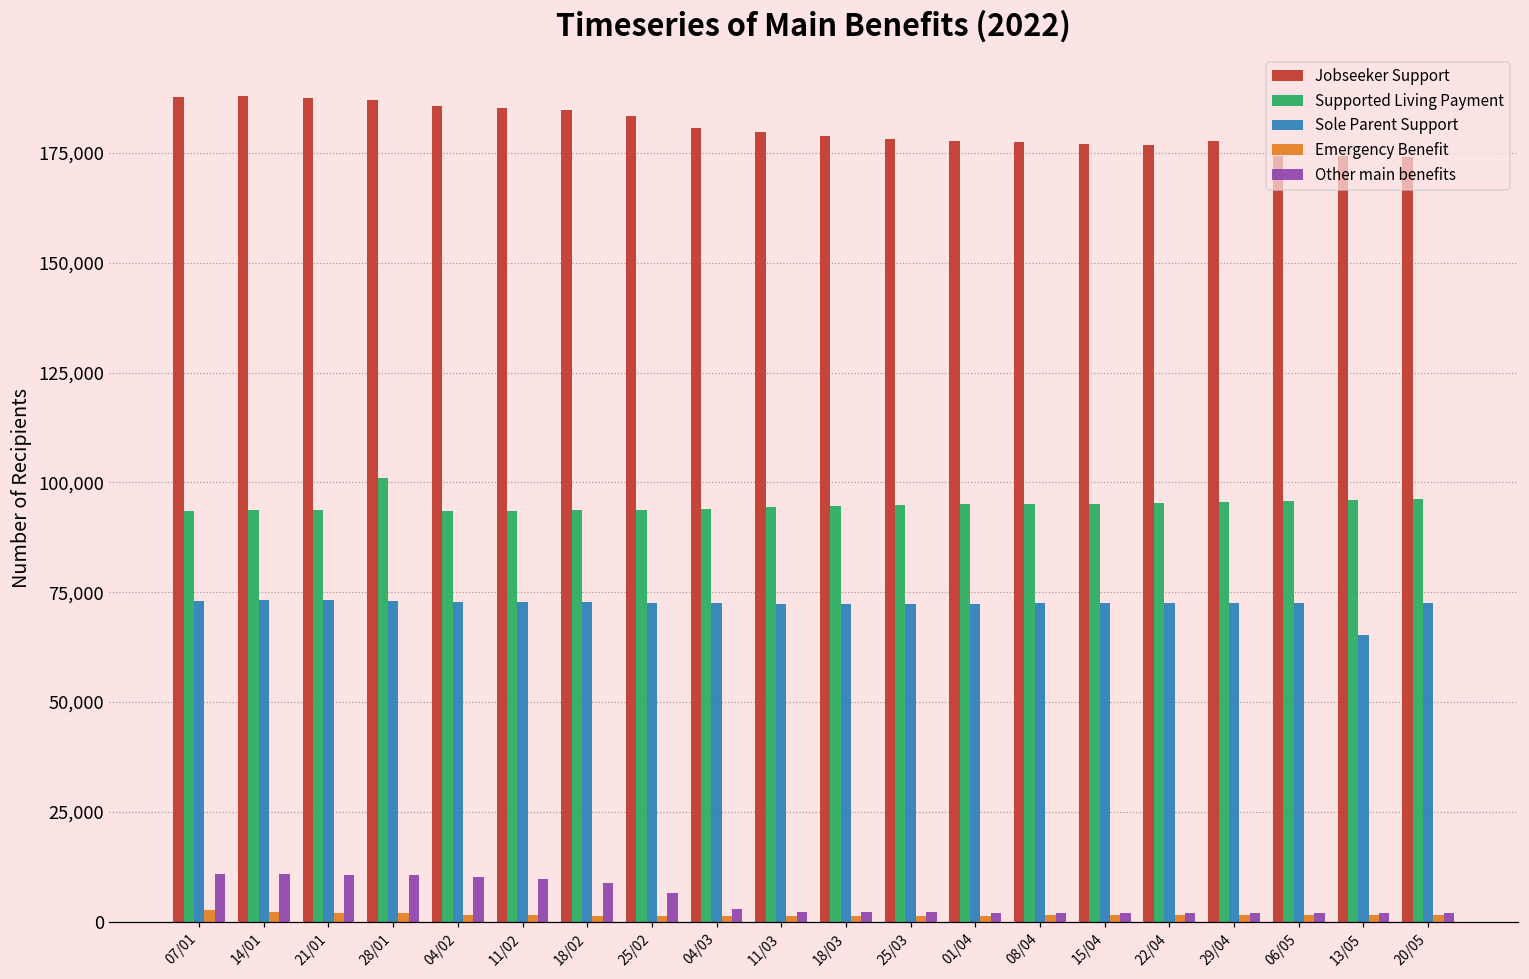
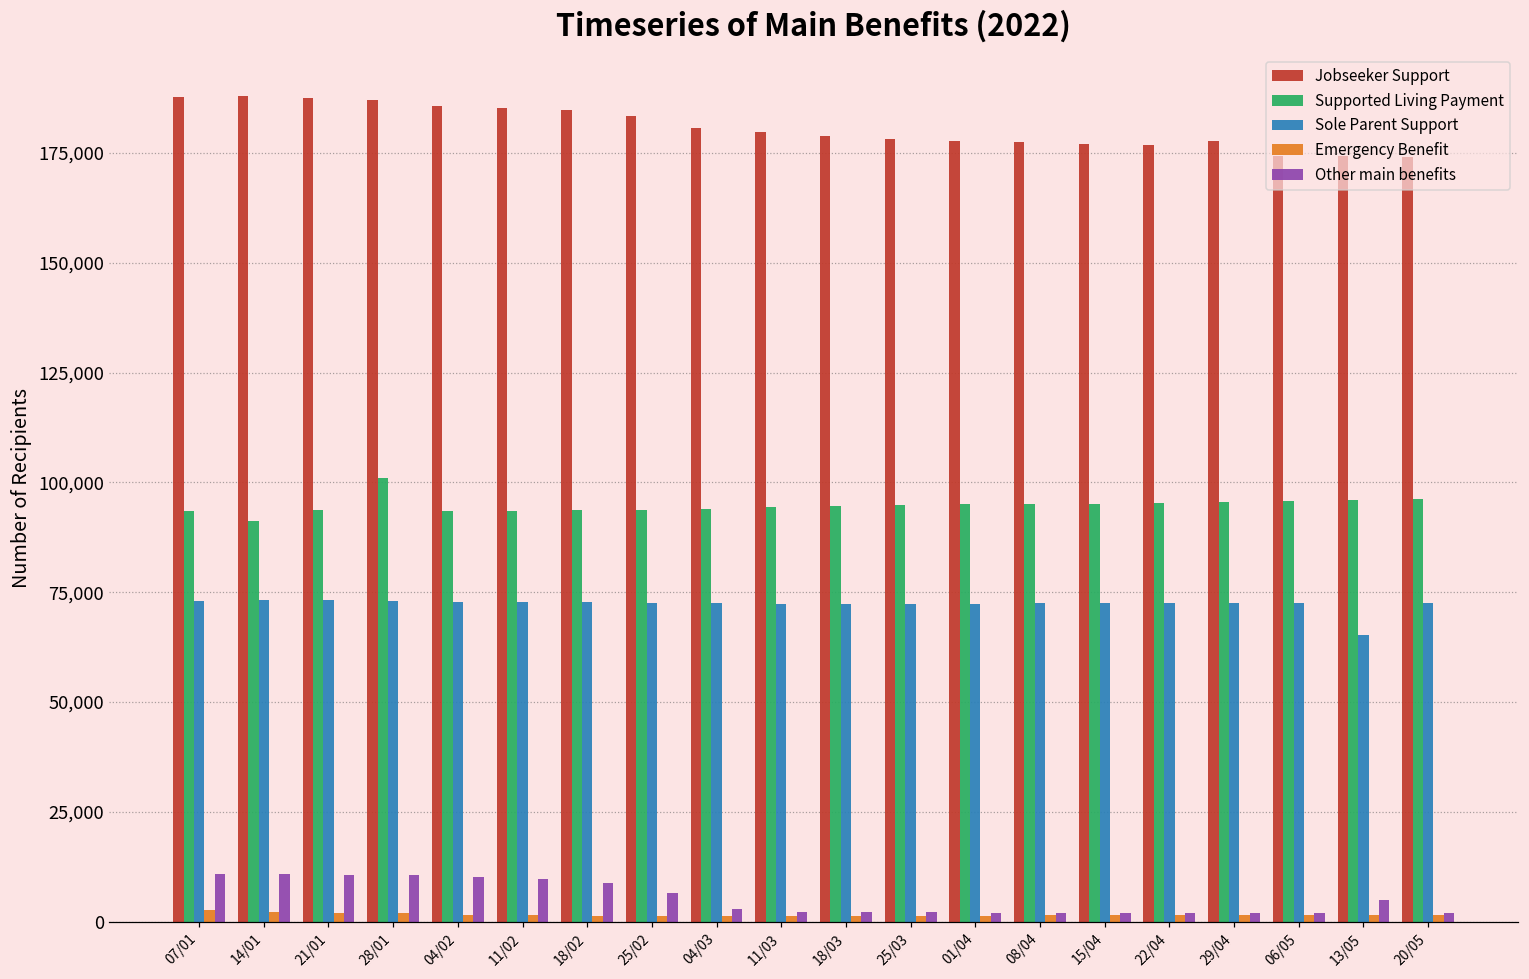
Supported Living Payment, 14/01: 94,000 -> 91,000
Other main benefits, 13/05: 2,000 -> 5,000
